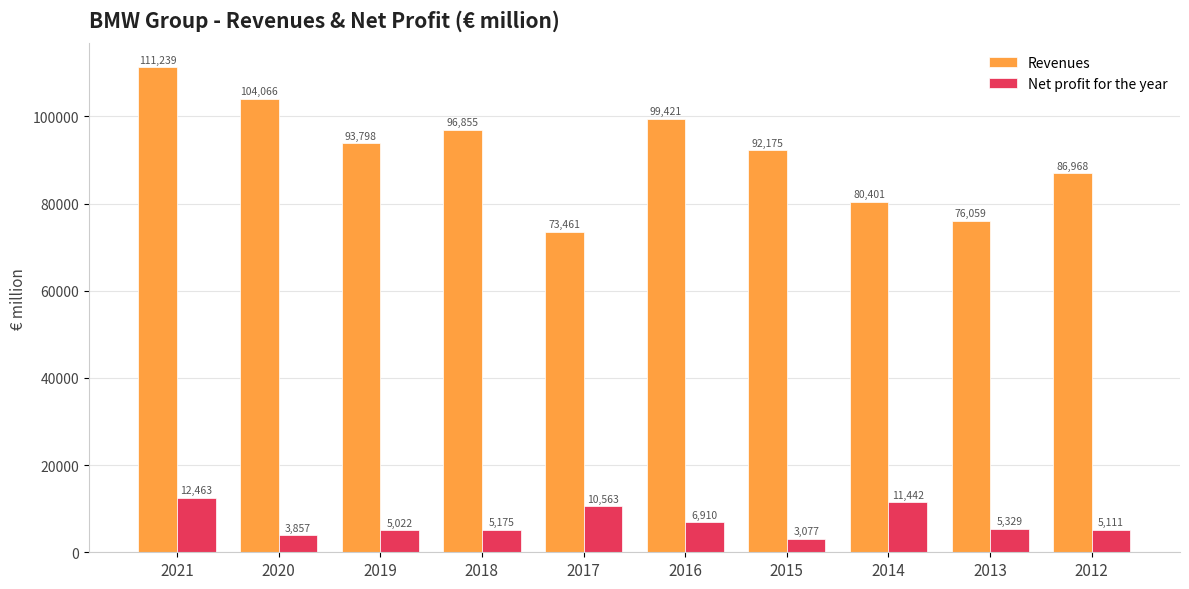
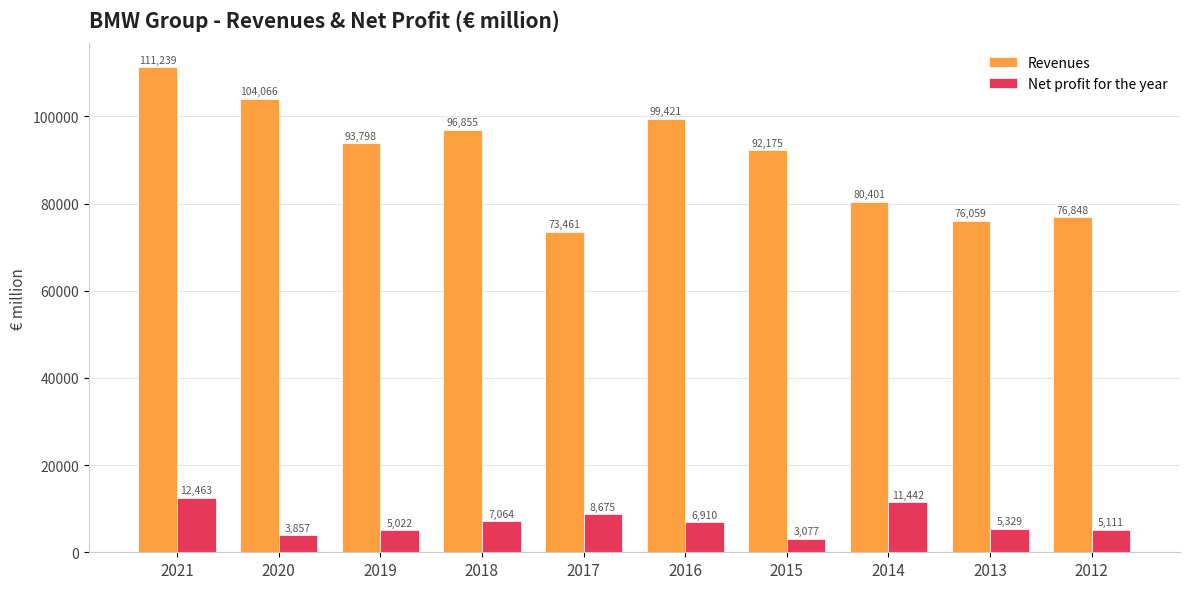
Net profit for the year, 2018: 5,175 -> 7,064
Net profit for the year, 2017: 10,563 -> 8,675
Revenues, 2012: 86,968 -> 76,848
